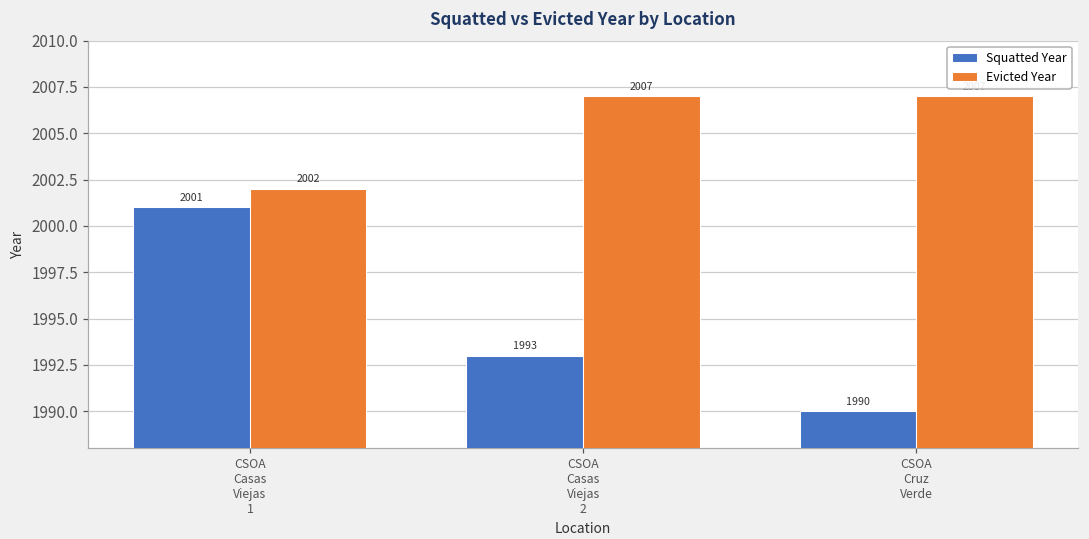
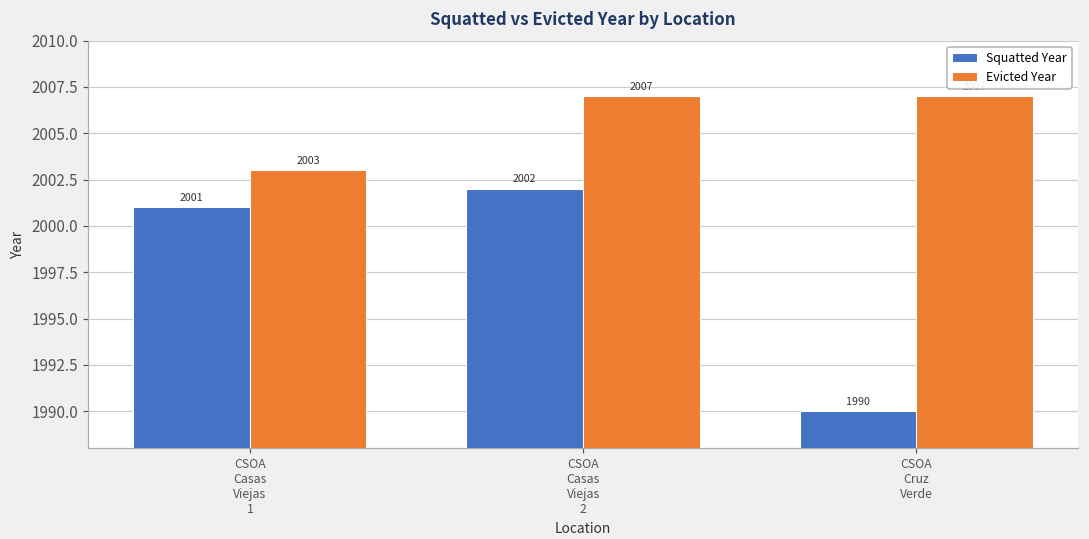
Evicted Year, CSOA Casas Viejas 1: 2002 -> 2003
Squatted Year, CSOA Casas Viejas 2: 1993 -> 2002
